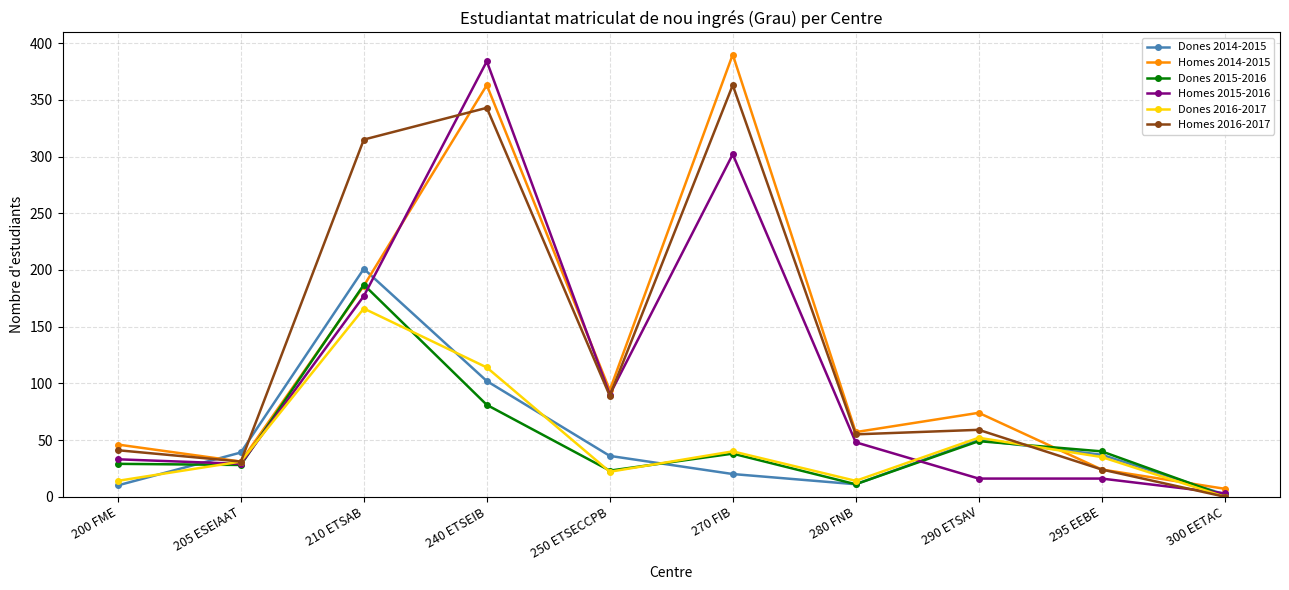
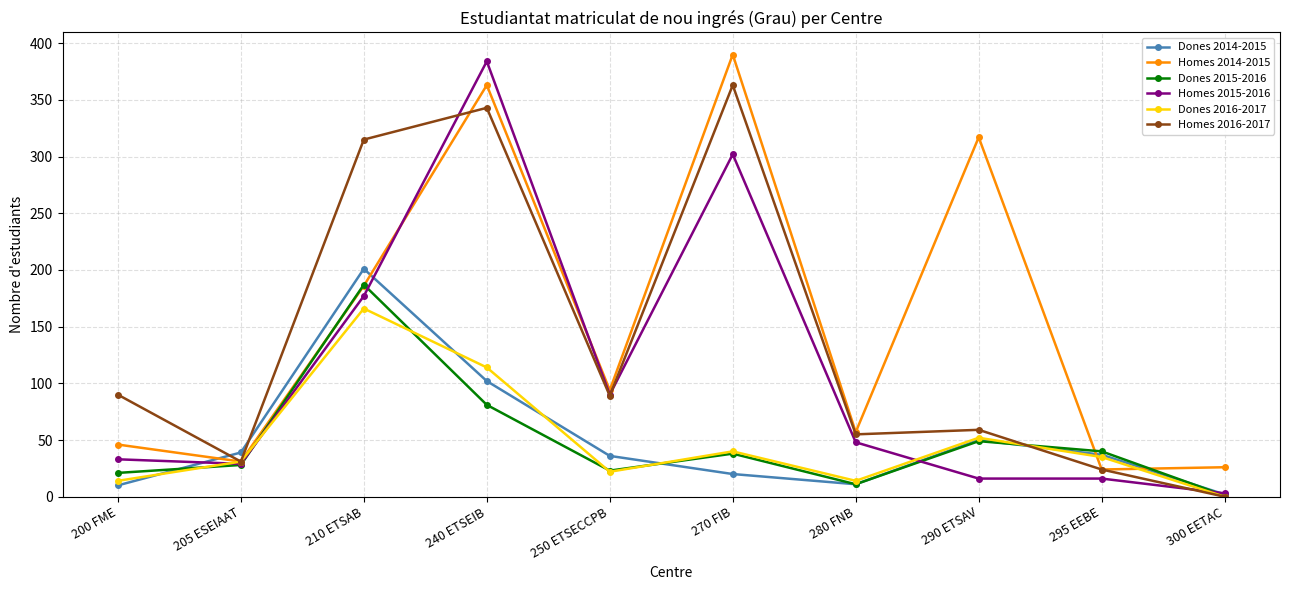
Dones 2015-2016, 200 FME: 29 -> 21
Homes 2016-2017, 200 FME: 41 -> 90
Homes 2014-2015, 290 ETSAV: 74 -> 317
Homes 2014-2015, 300 EETAC: 7 -> 26
